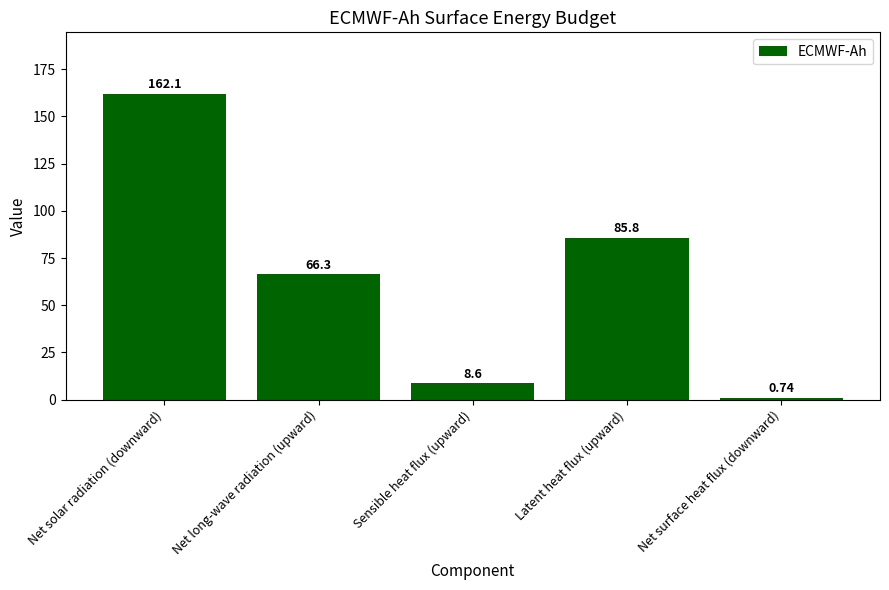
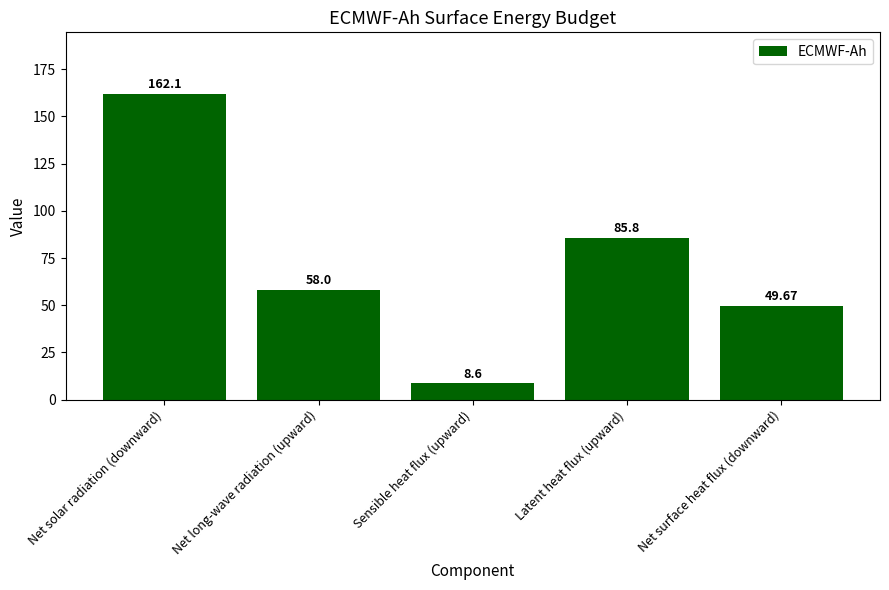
Net long-wave radiation (upward): 66.3 -> 58.0
Net surface heat flux (downward): 0.74 -> 49.67
